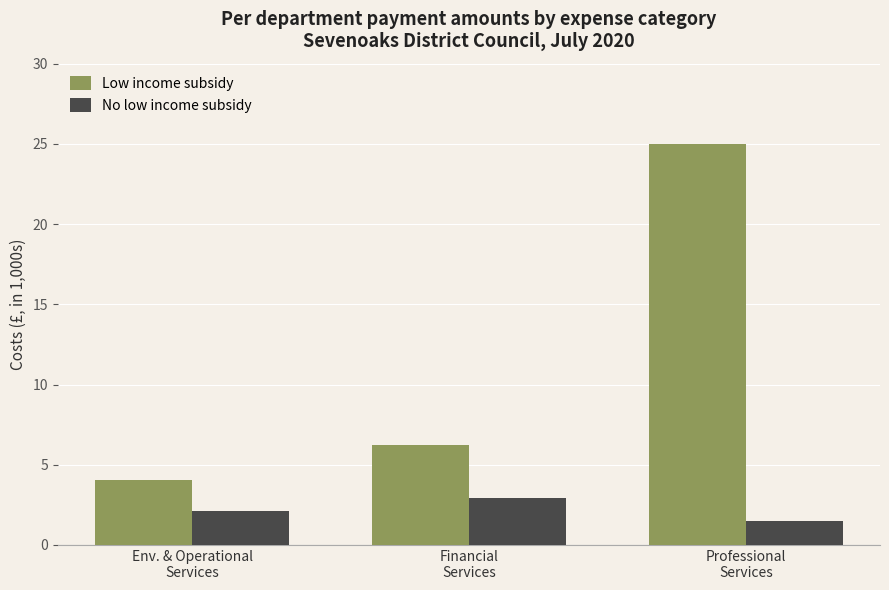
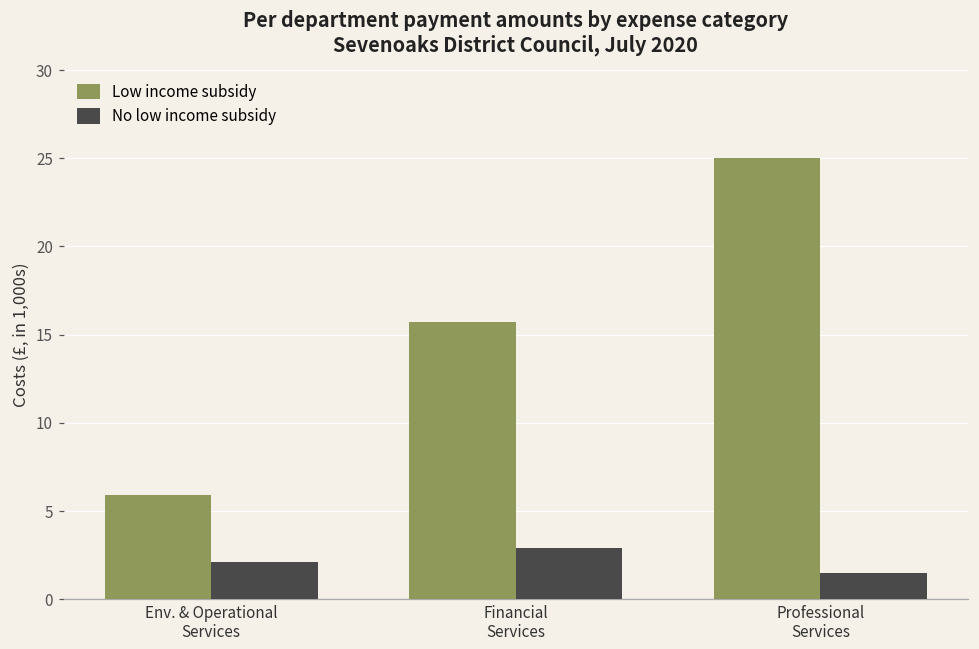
Low income subsidy, Env. & Operational Services: 4.1 -> 5.9
Low income subsidy, Financial Services: 6.2 -> 15.7
